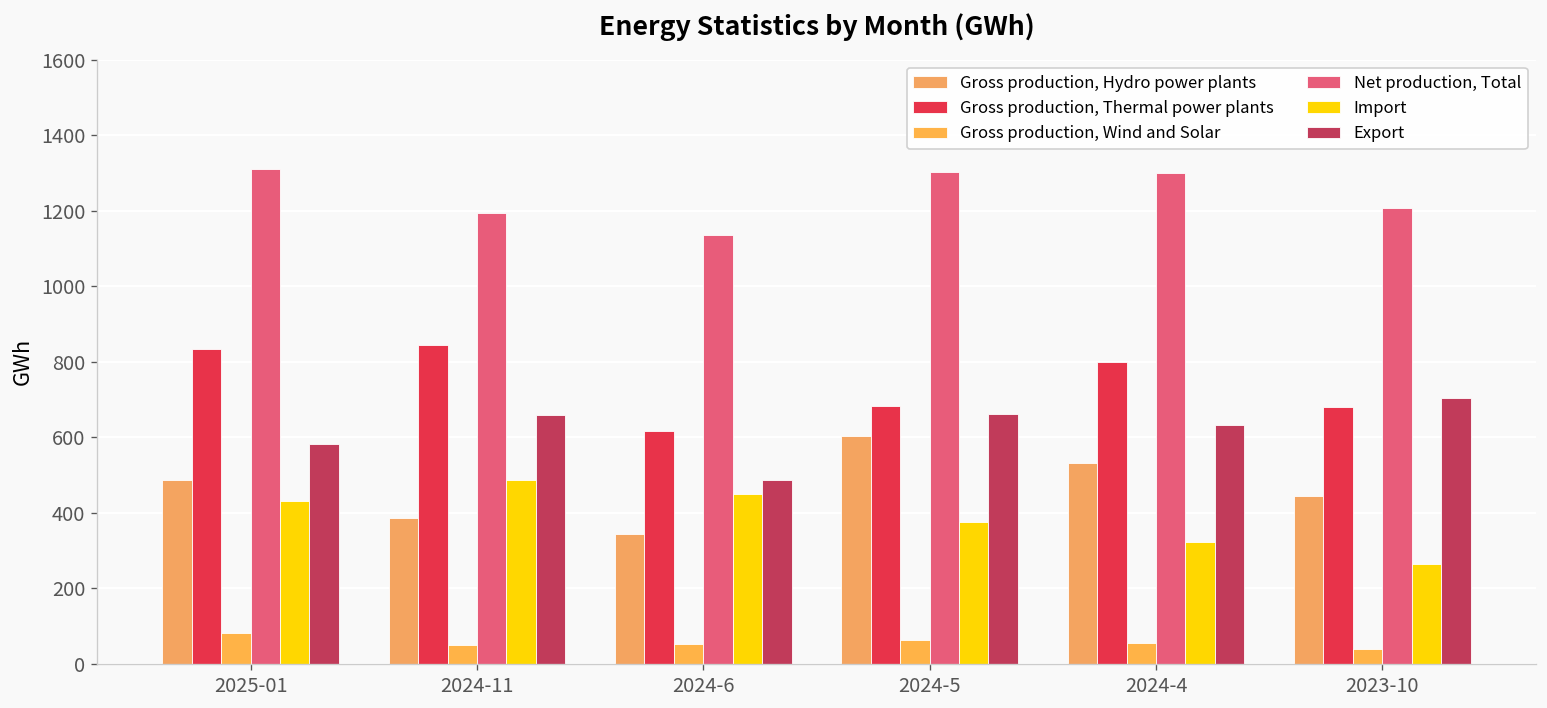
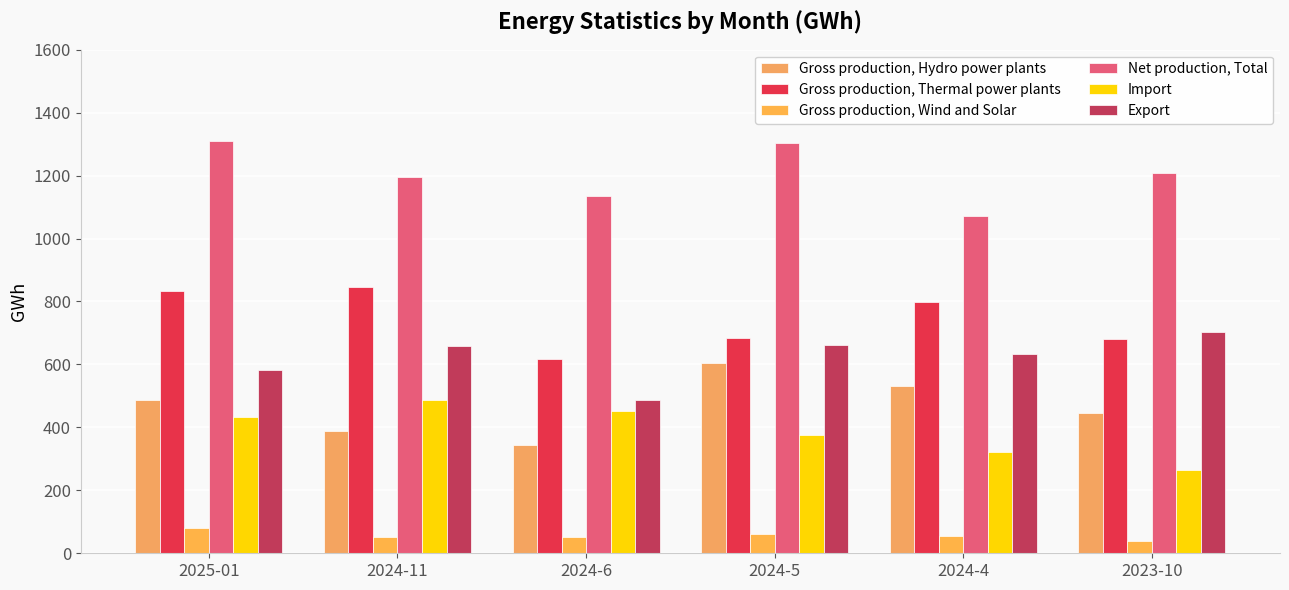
Net production, Total, 2024-4: 1300 -> 1070
